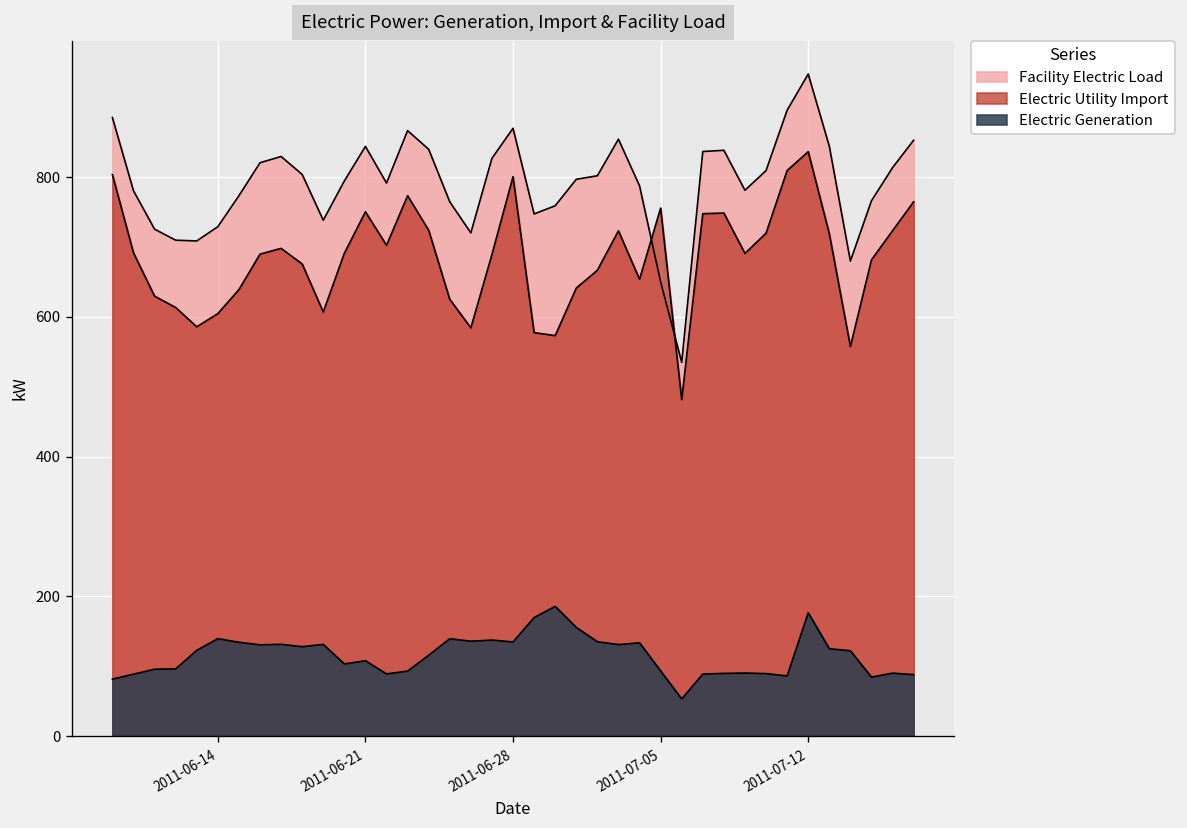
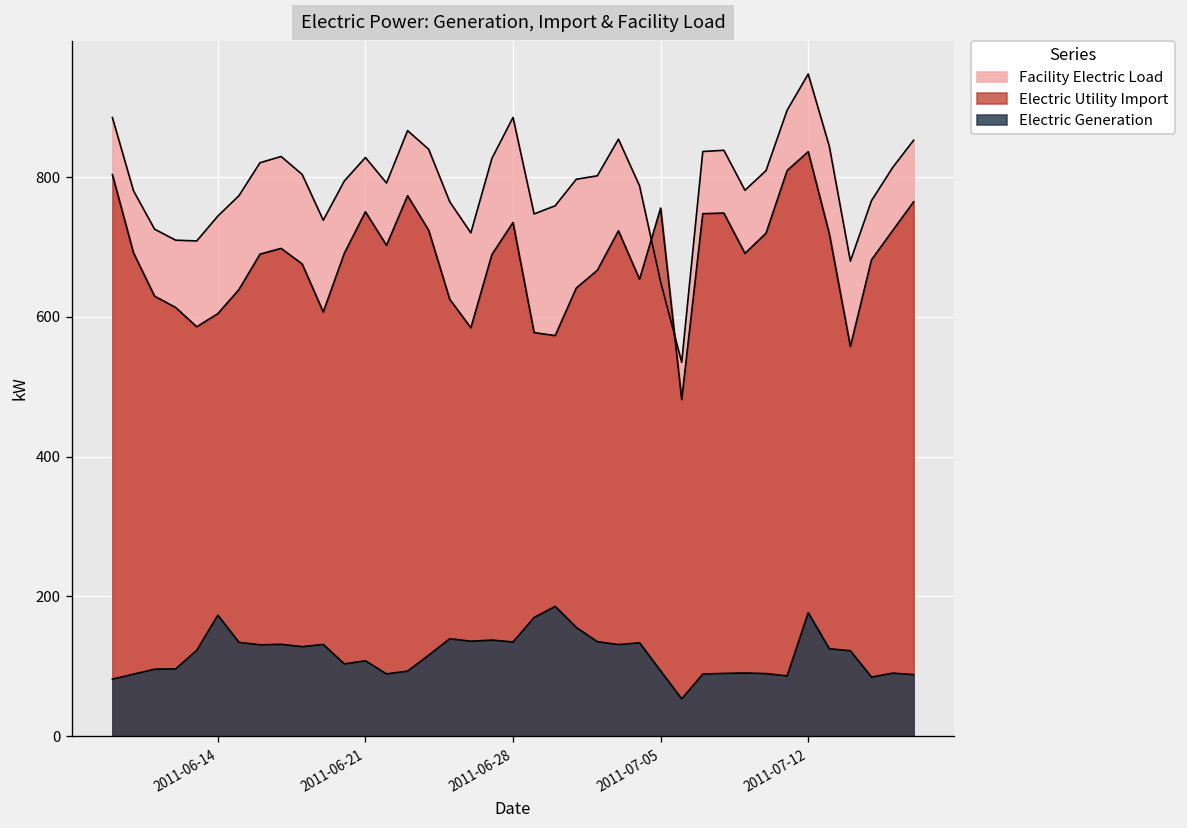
Facility Electric Load, 2011-06-14: 730 -> 740
Electric Generation, 2011-06-14: 140 -> 170
Facility Electric Load, 2011-06-21: 840 -> 830
Facility Electric Load, 2011-06-28: 870 -> 890
Electric Utility Import, 2011-06-28: 800 -> 730
